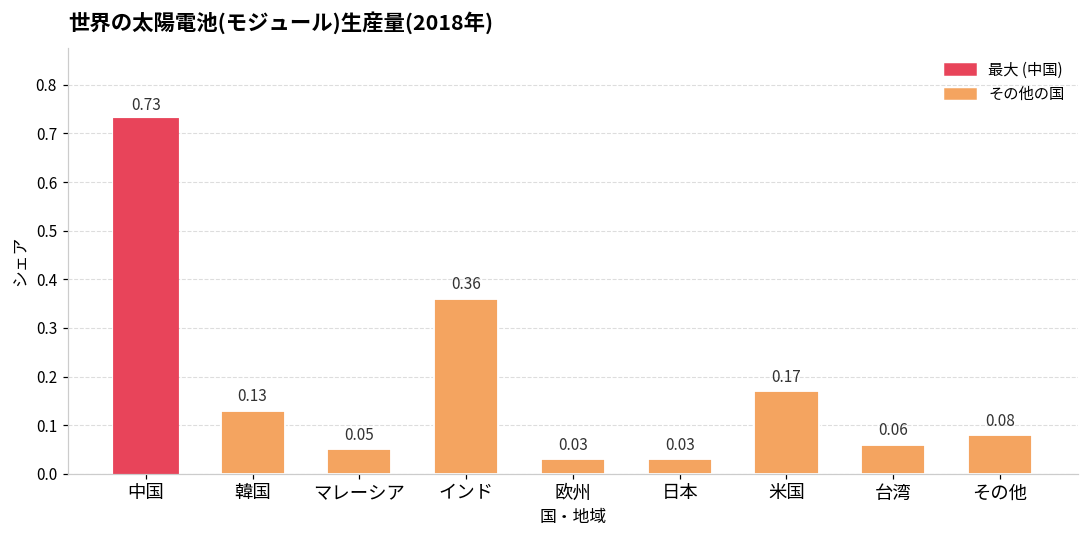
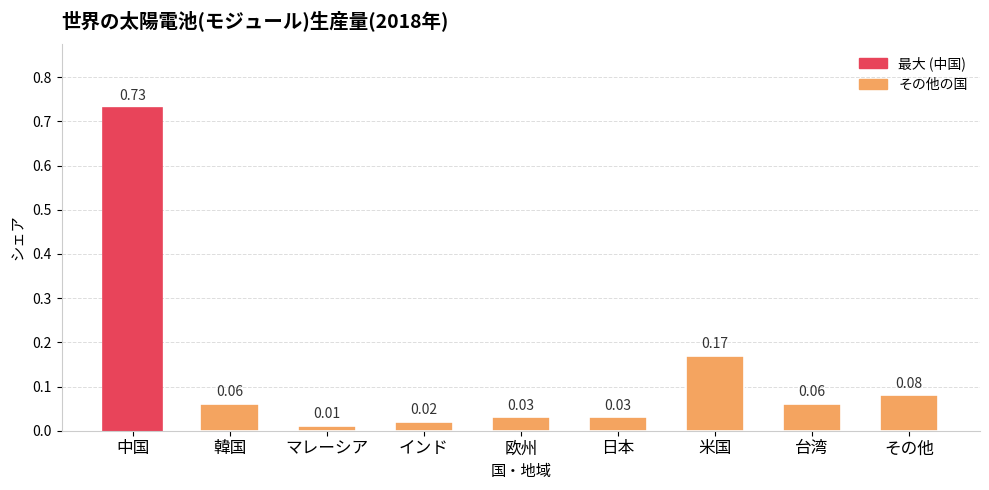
韓国: 0.13 -> 0.06
マレーシア: 0.05 -> 0.01
インド: 0.36 -> 0.02
